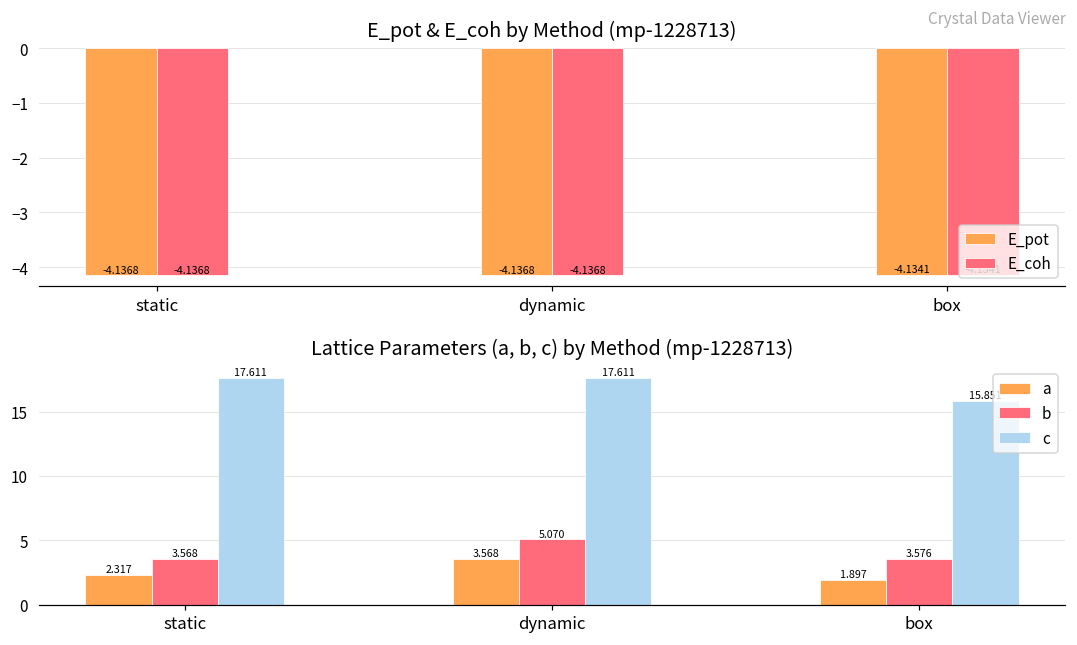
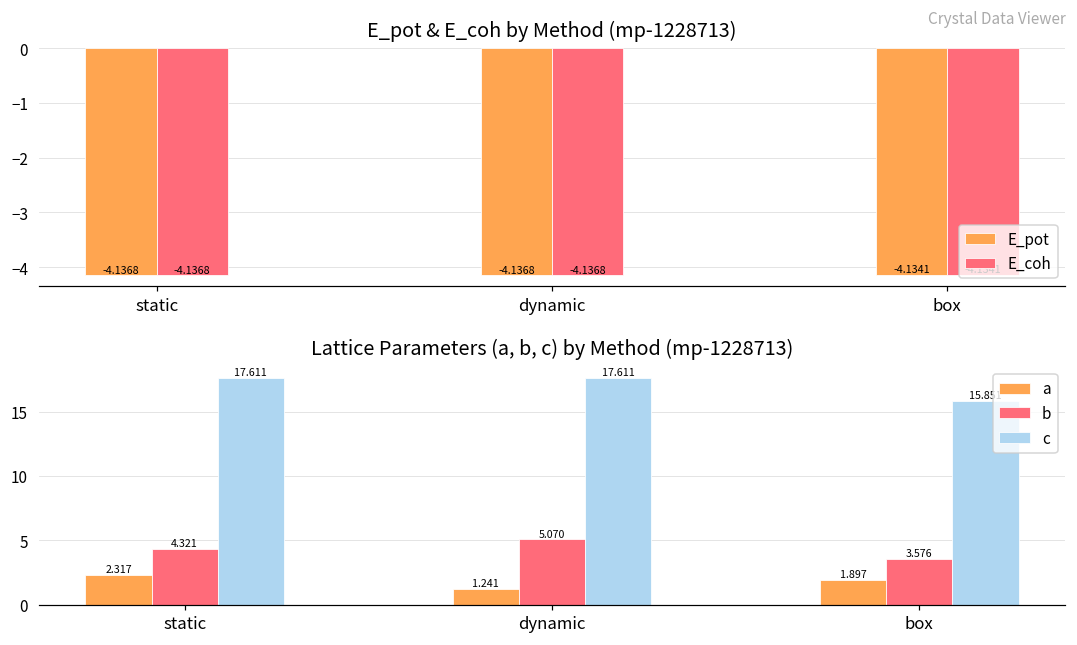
Lattice Parameters (a, b, c) by Method (mp-1228713), b, static: 3.568 -> 4.321
Lattice Parameters (a, b, c) by Method (mp-1228713), a, dynamic: 3.568 -> 1.241
